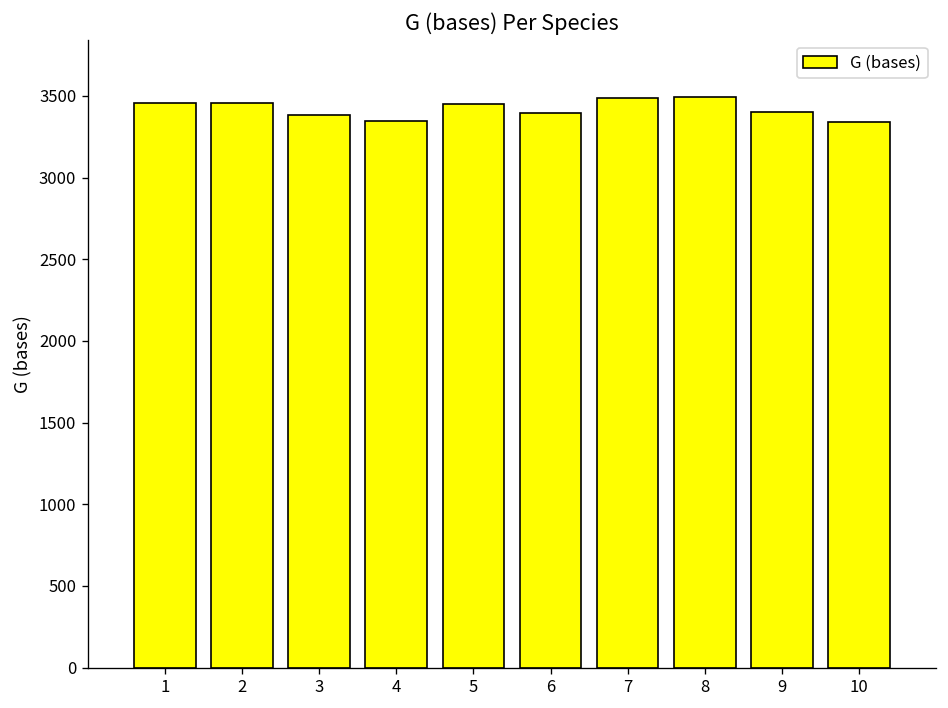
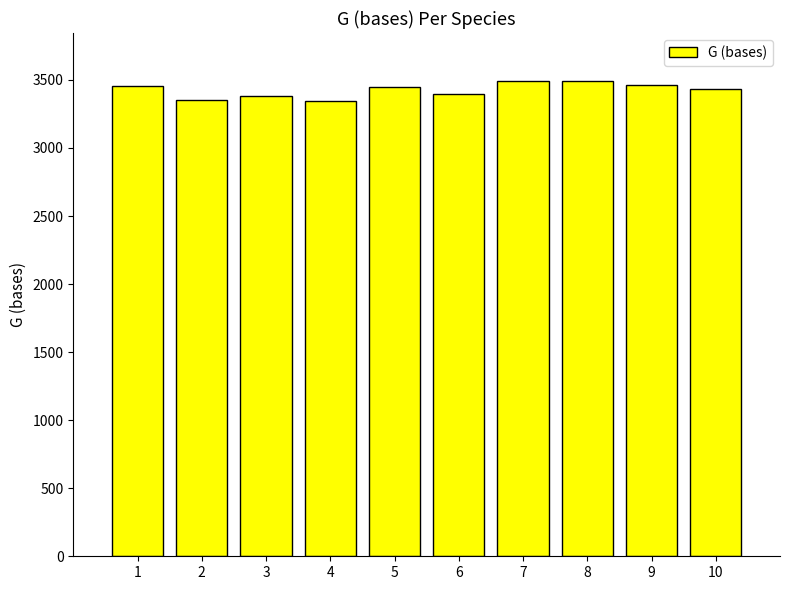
2: 3460 -> 3350
9: 3400 -> 3460
10: 3340 -> 3430
